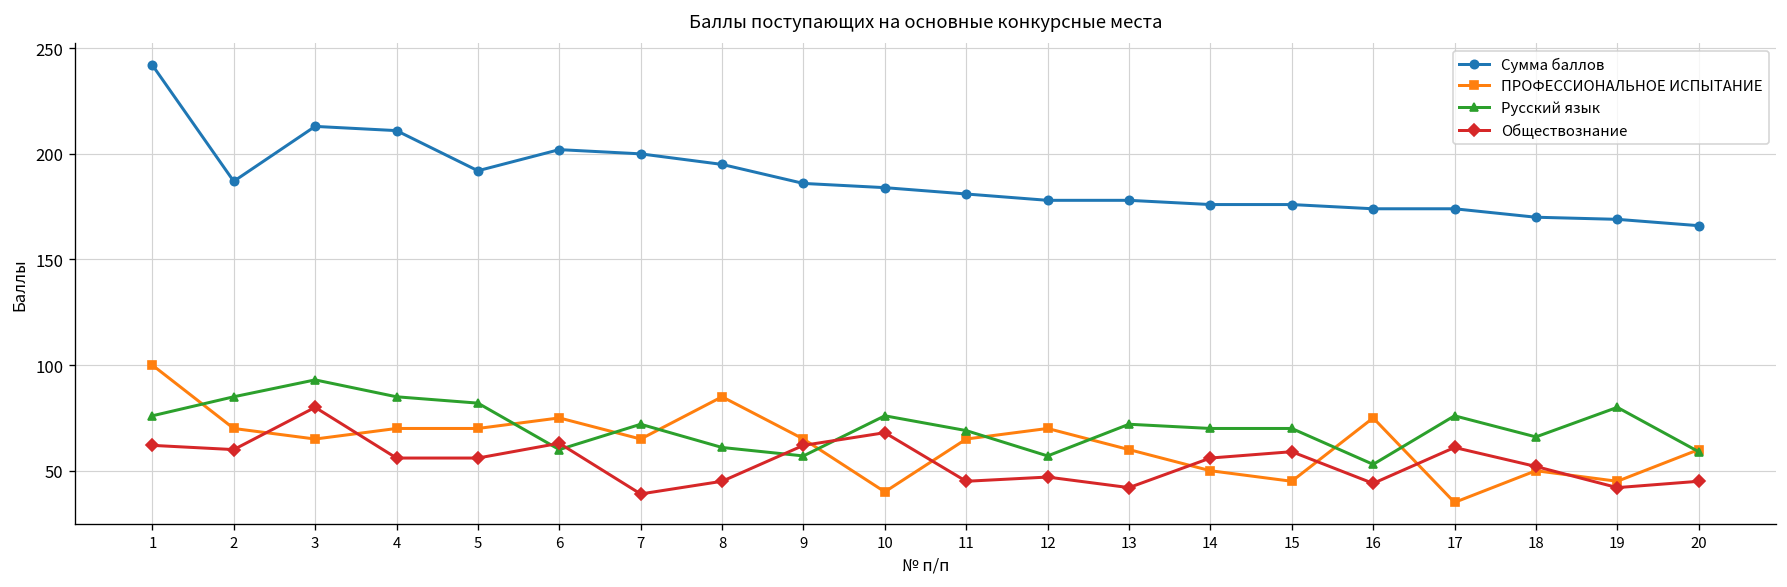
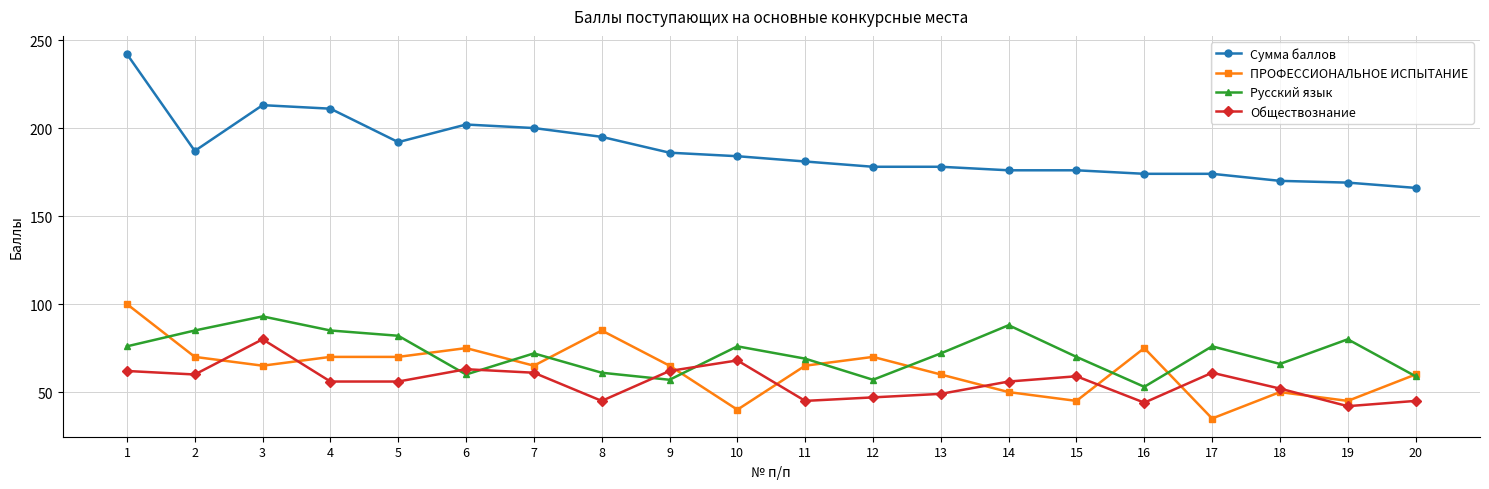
Обществознание, 7: 39 -> 61
Обществознание, 13: 42 -> 49
Русский язык, 14: 70 -> 88
